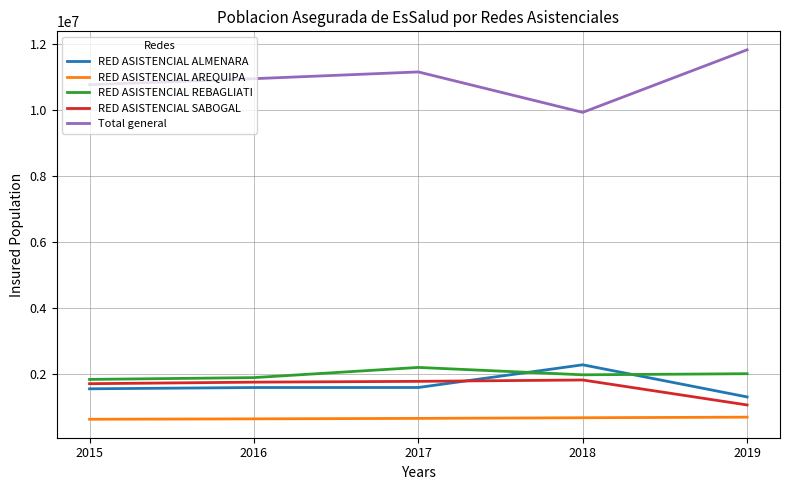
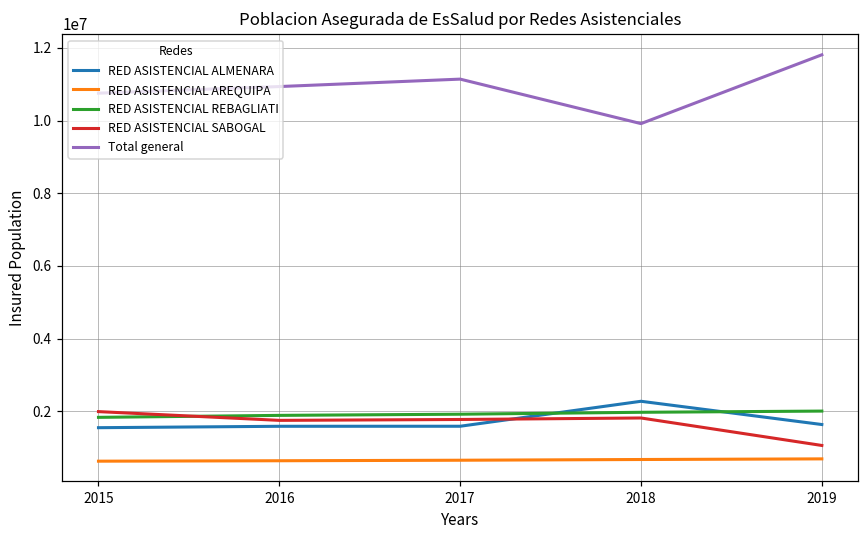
RED ASISTENCIAL SABOGAL, 2015: 1700000 -> 2000000
RED ASISTENCIAL REBAGLIATI, 2017: 2200000 -> 1900000
RED ASISTENCIAL ALMENARA, 2019: 1300000 -> 1600000
